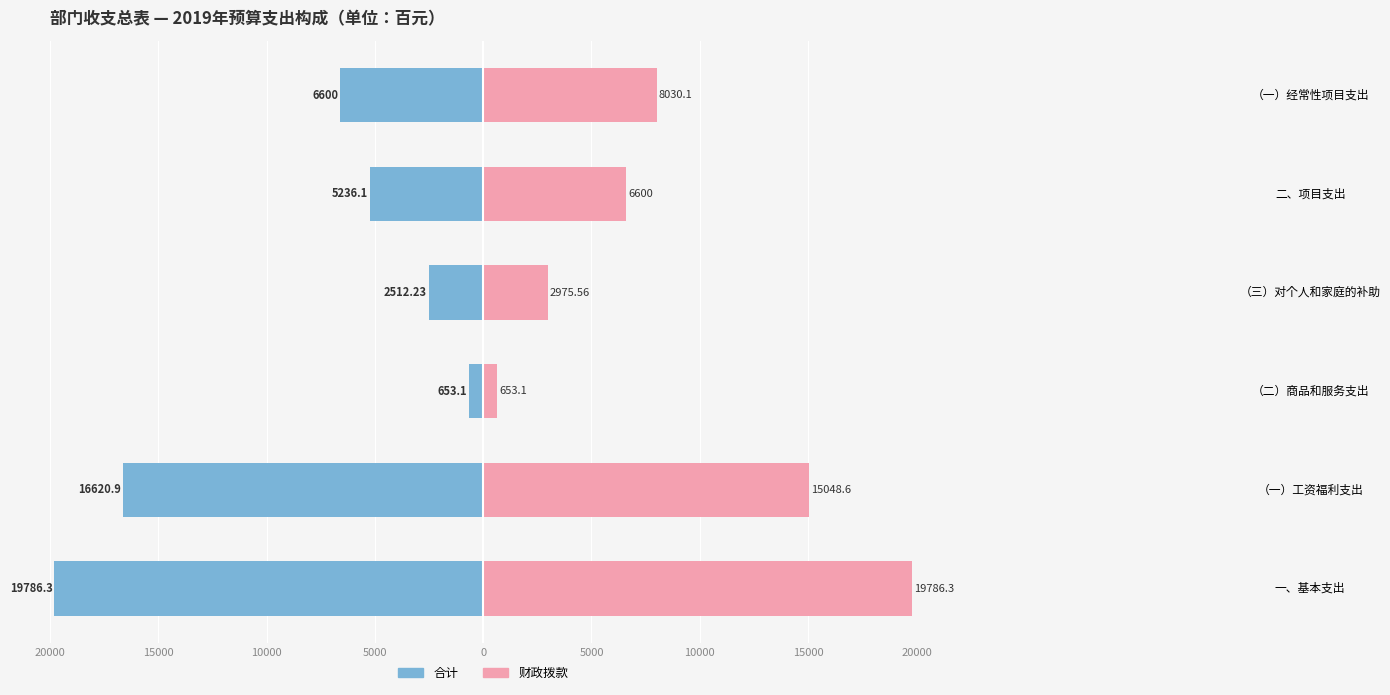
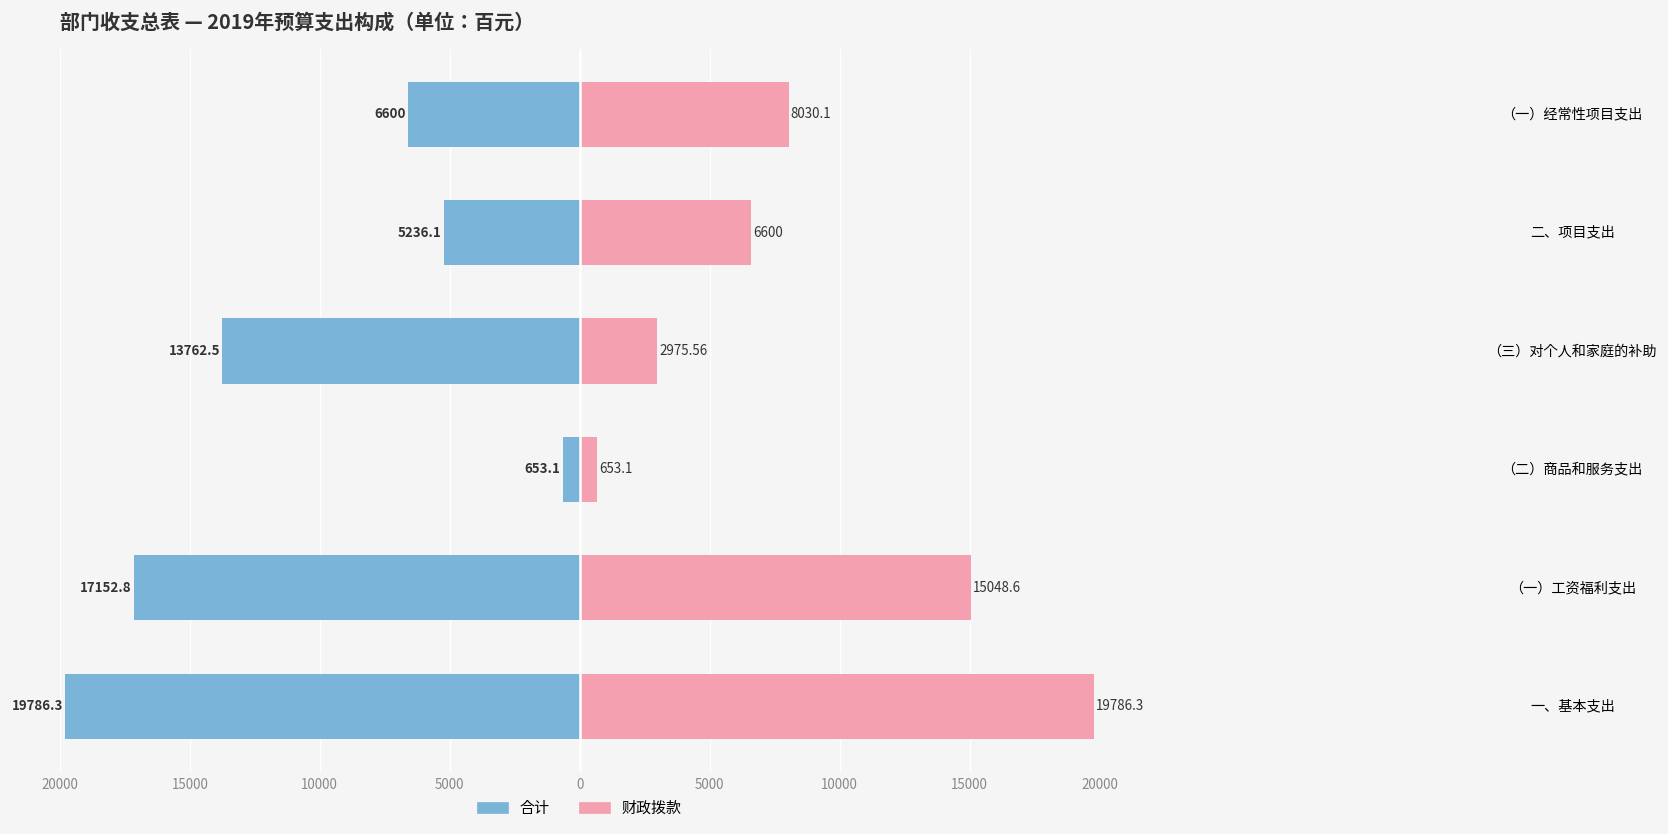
合计, （三）对个人和家庭的补助: 2512.23 -> 13762.5
合计, （一）工资福利支出: 16620.9 -> 17152.8
